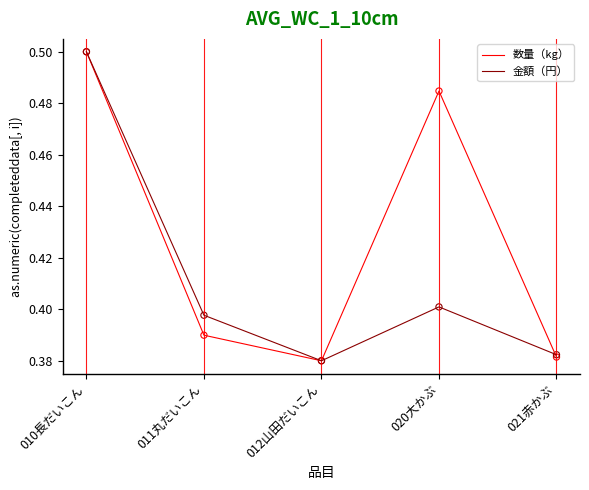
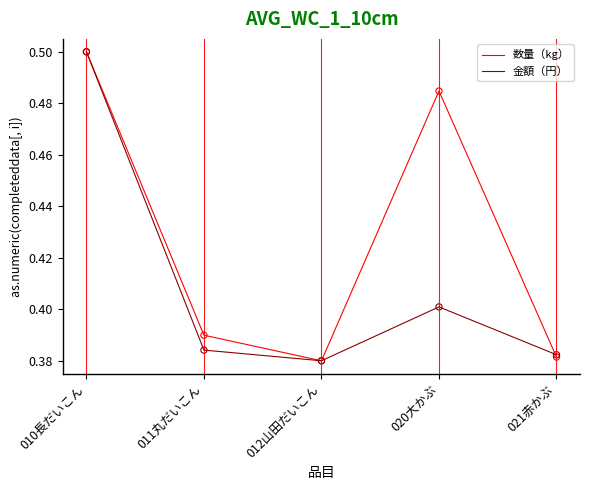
金額（円）, 011丸だいこん: 0.398 -> 0.384
